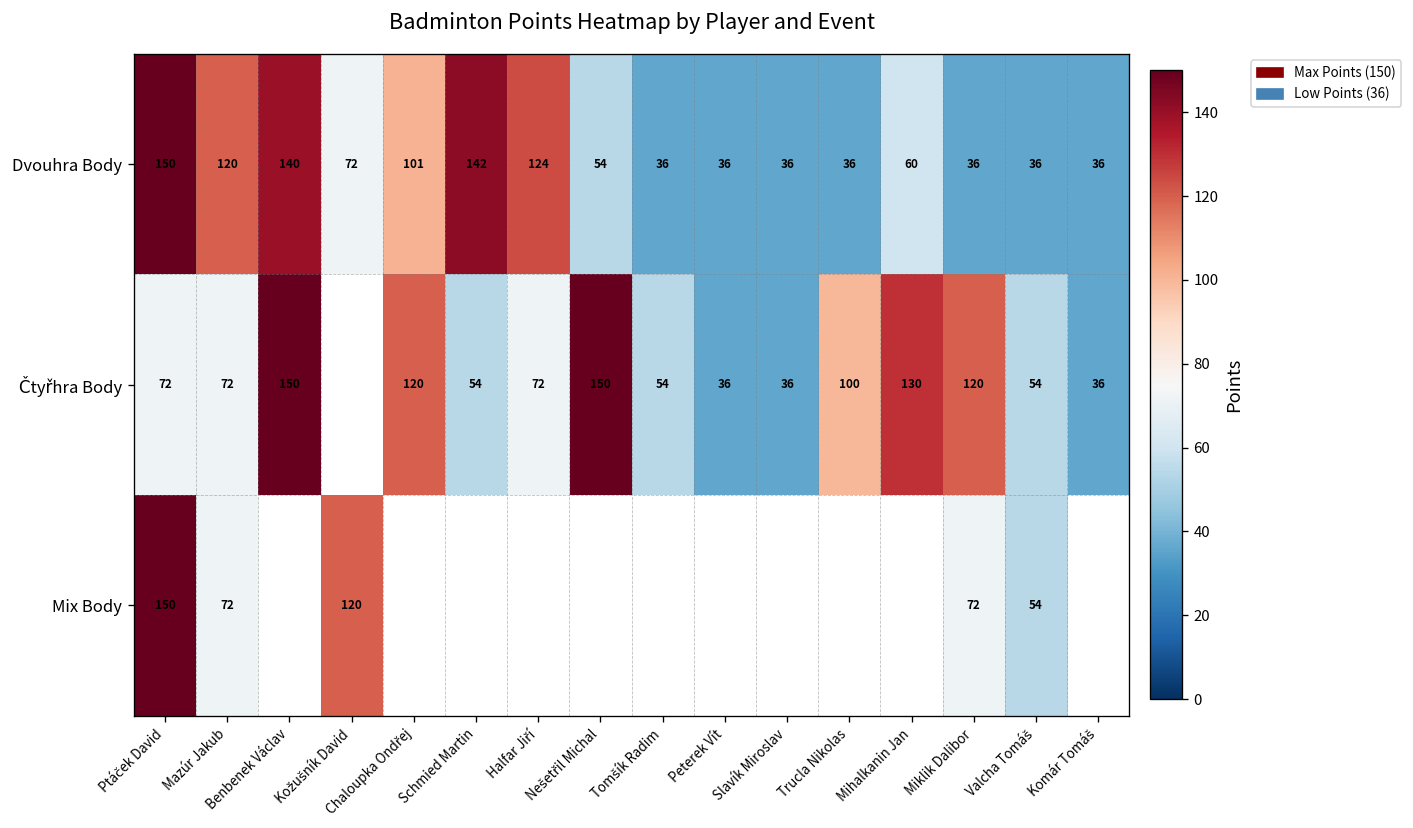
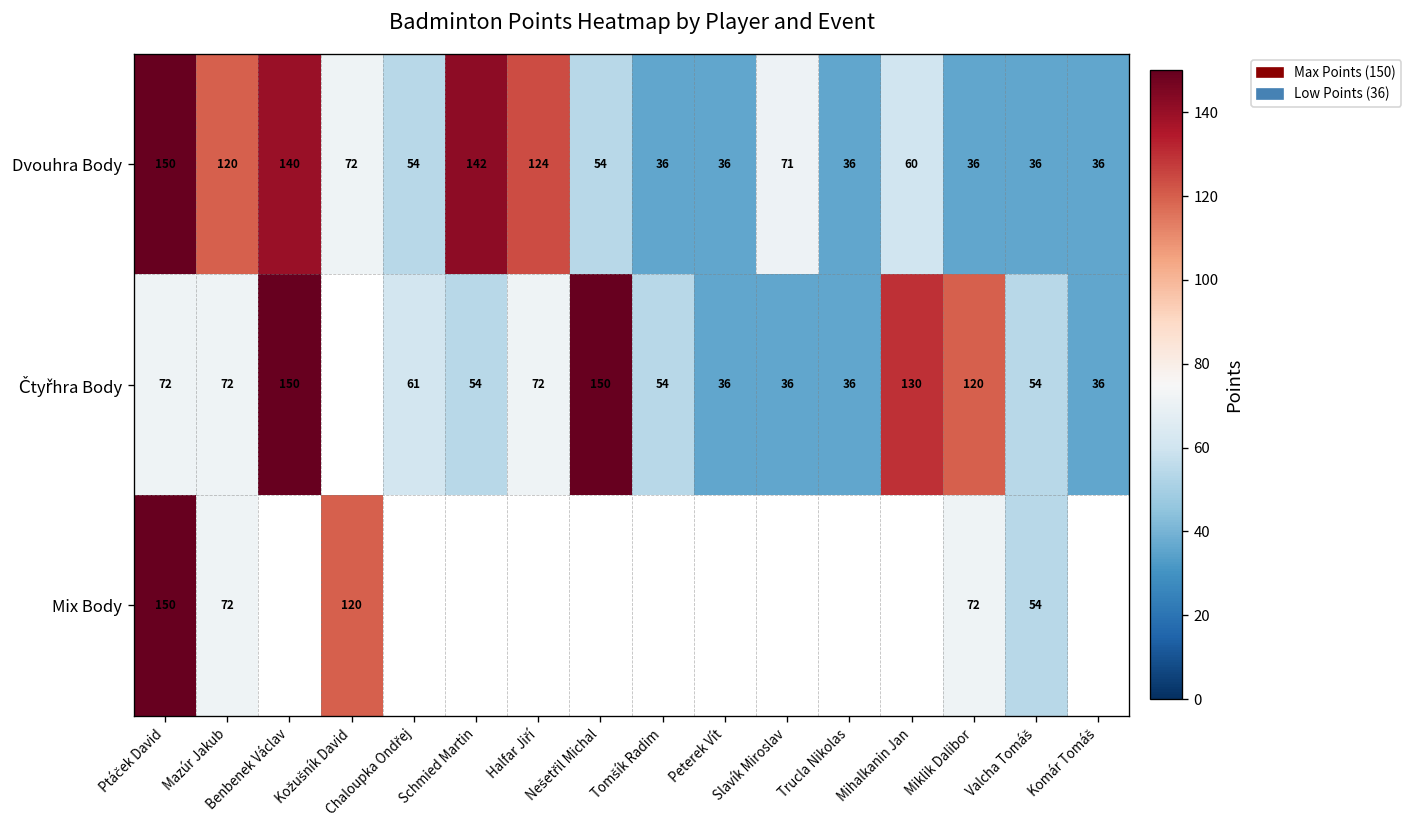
Dvouhra Body, Chaloupka Ondřej: 101 -> 54
Dvouhra Body, Slavík Miroslav: 36 -> 71
Čtyřhra Body, Chaloupka Ondřej: 120 -> 61
Čtyřhra Body, Trucla Nikolas: 100 -> 36
